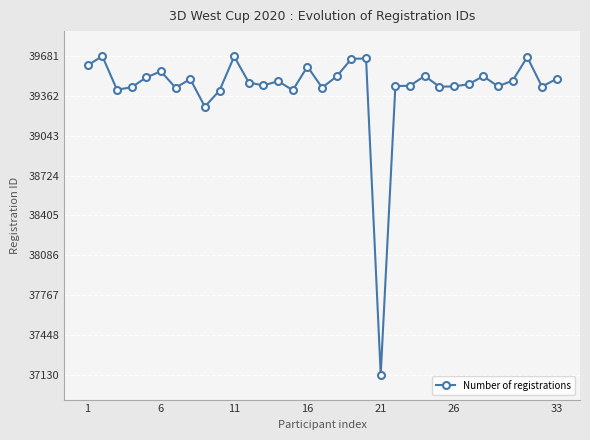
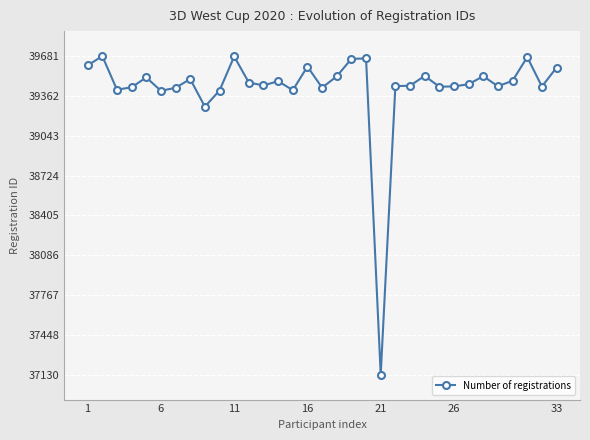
6: 39560 -> 39400
33: 39500 -> 39590
